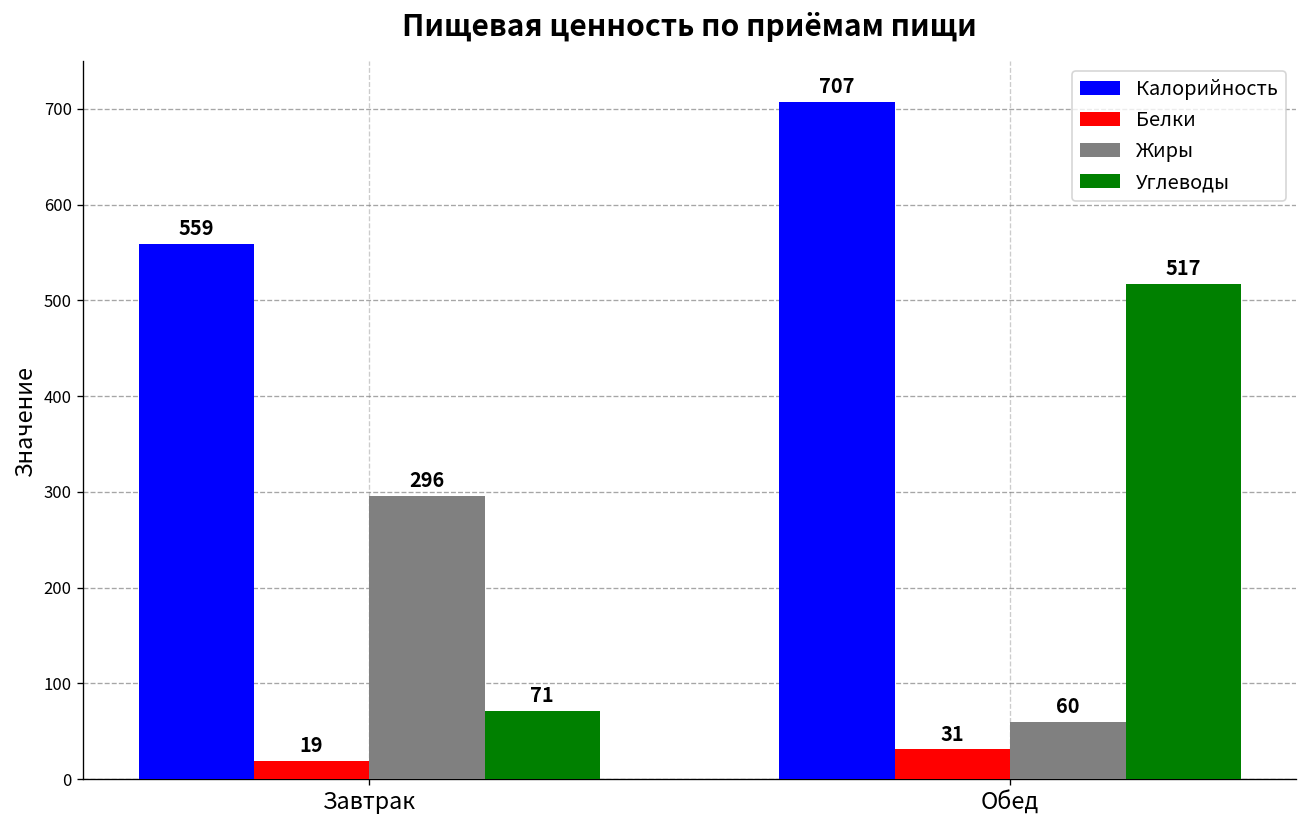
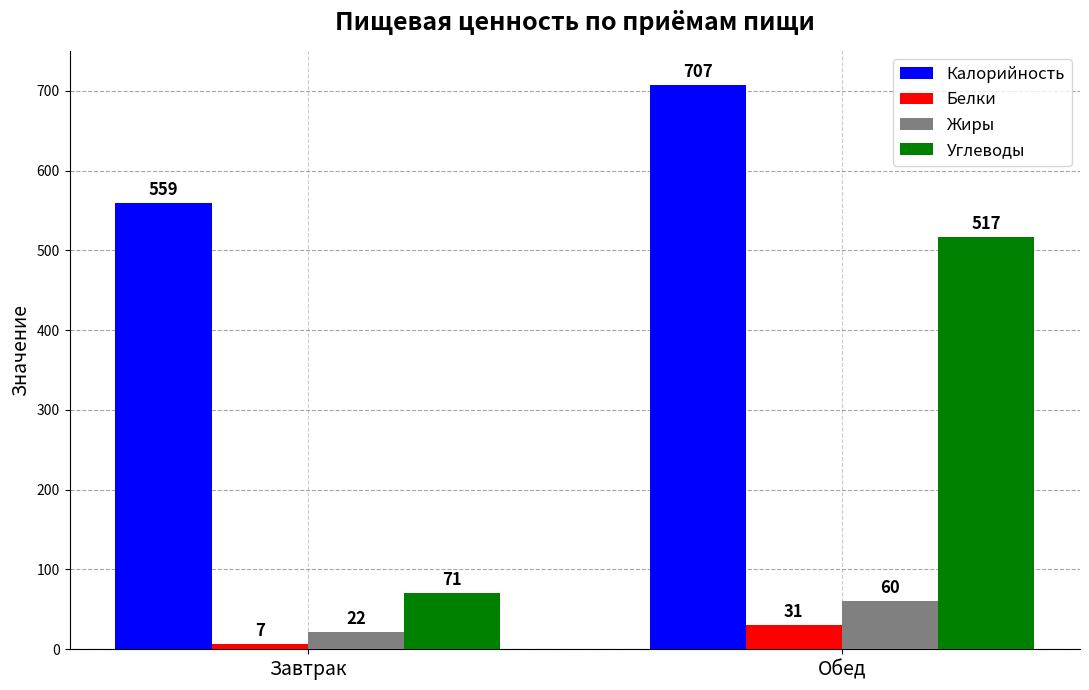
Белки, Завтрак: 19 -> 7
Жиры, Завтрак: 296 -> 22
